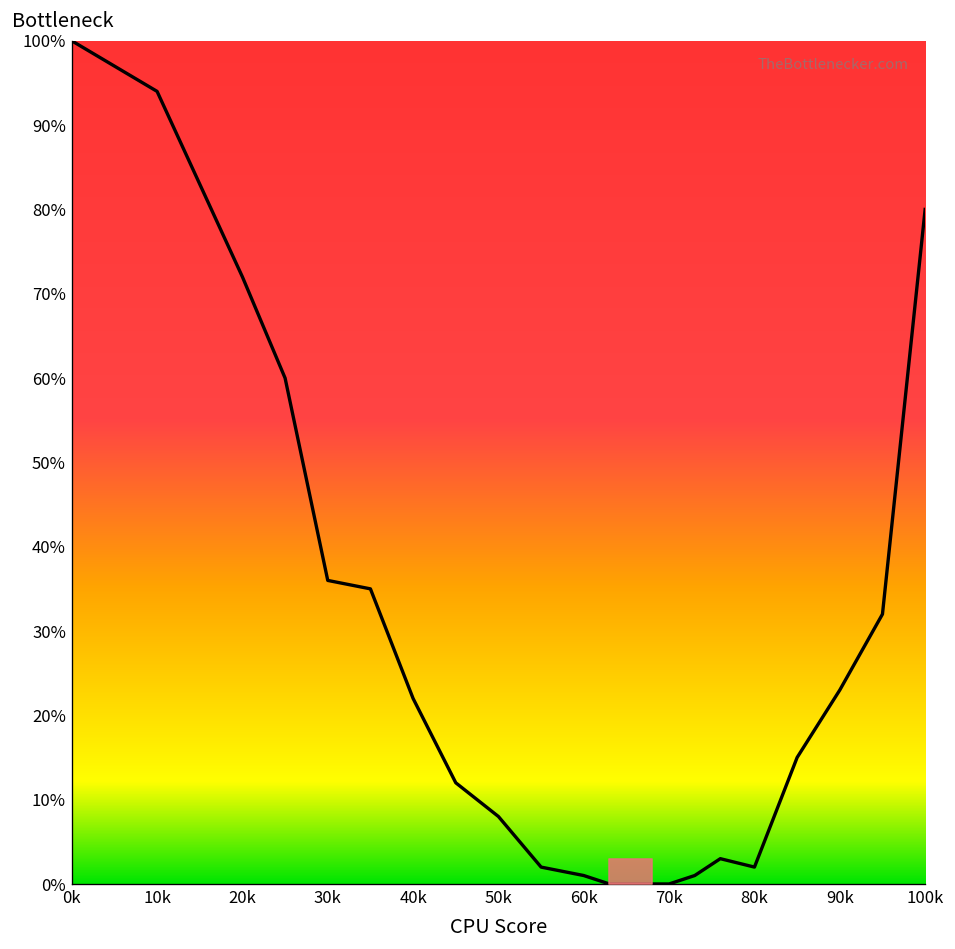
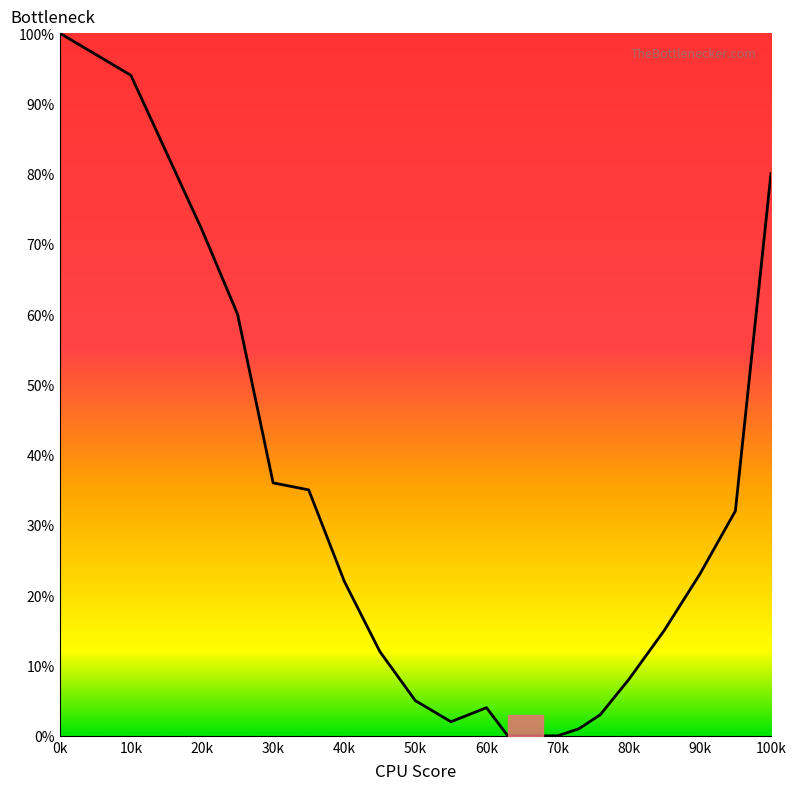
50k: 8% -> 5%
60k: 1% -> 4%
80k: 2% -> 8%
